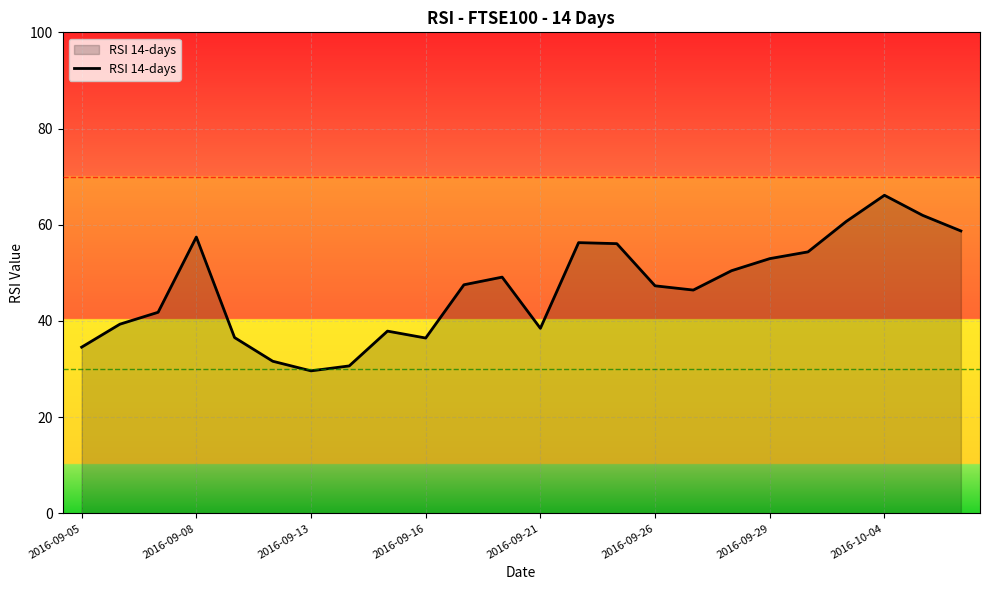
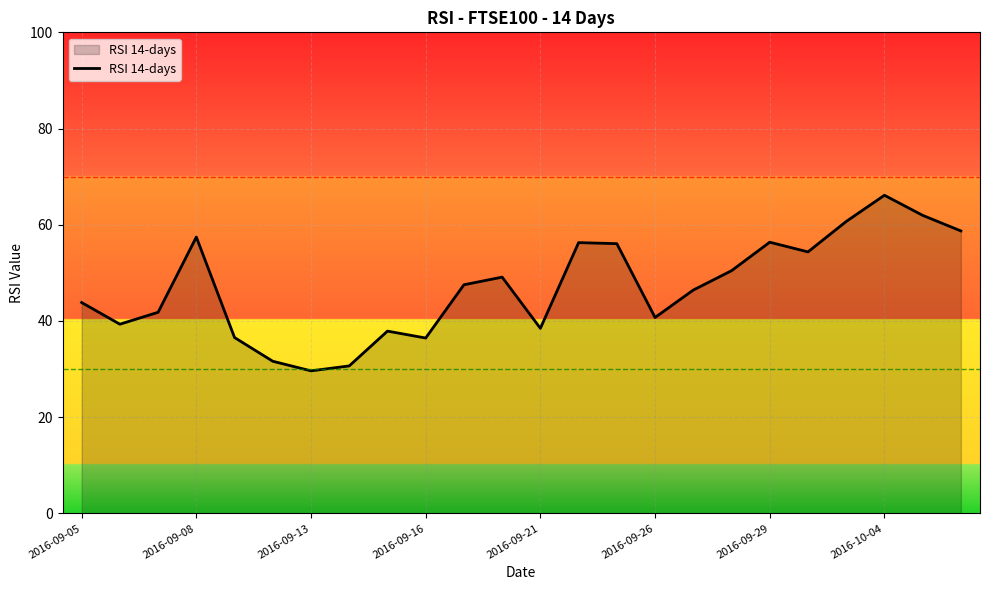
2016-09-05: 35 -> 44
2016-09-26: 47 -> 41
2016-09-29: 53 -> 56
